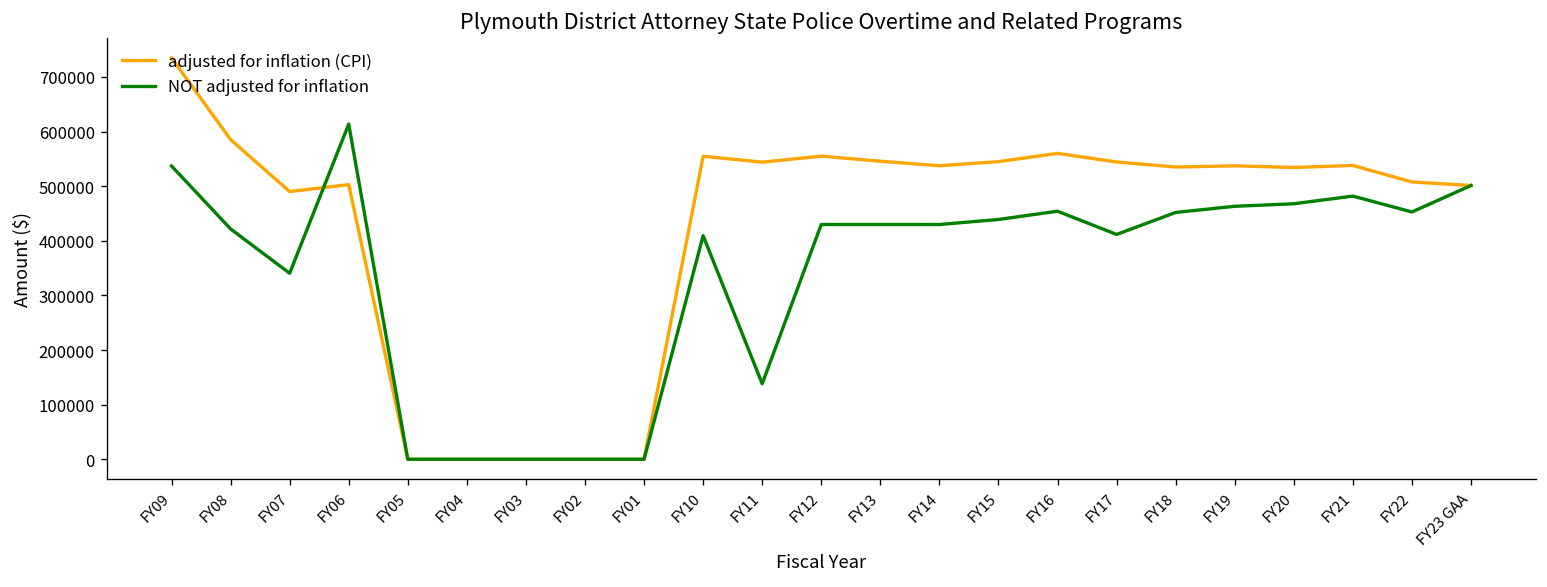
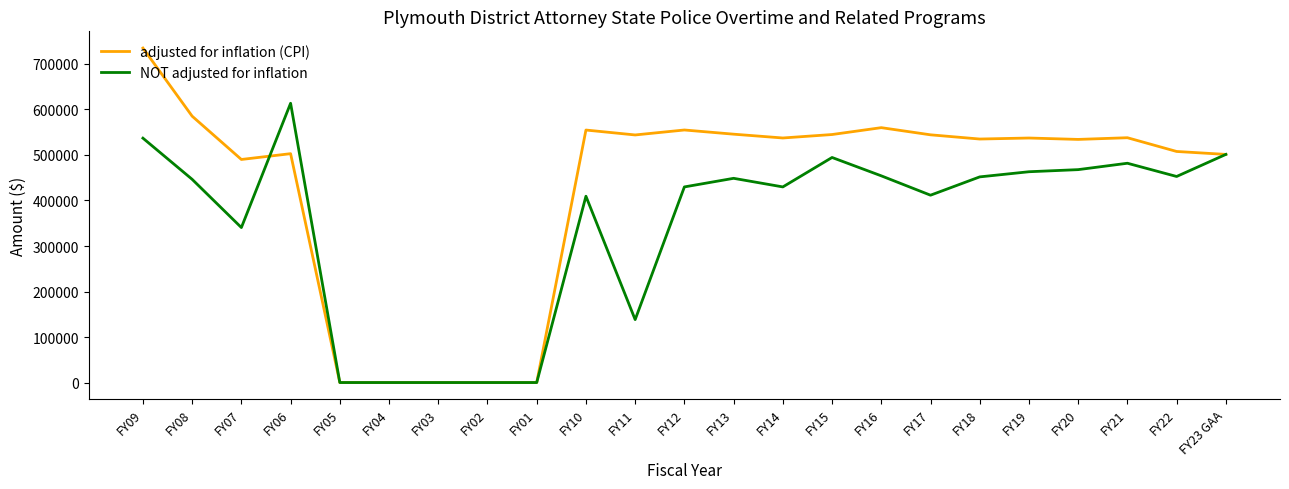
NOT adjusted for inflation, FY08: 420000 -> 450000
NOT adjusted for inflation, FY13: 430000 -> 450000
NOT adjusted for inflation, FY15: 440000 -> 490000
